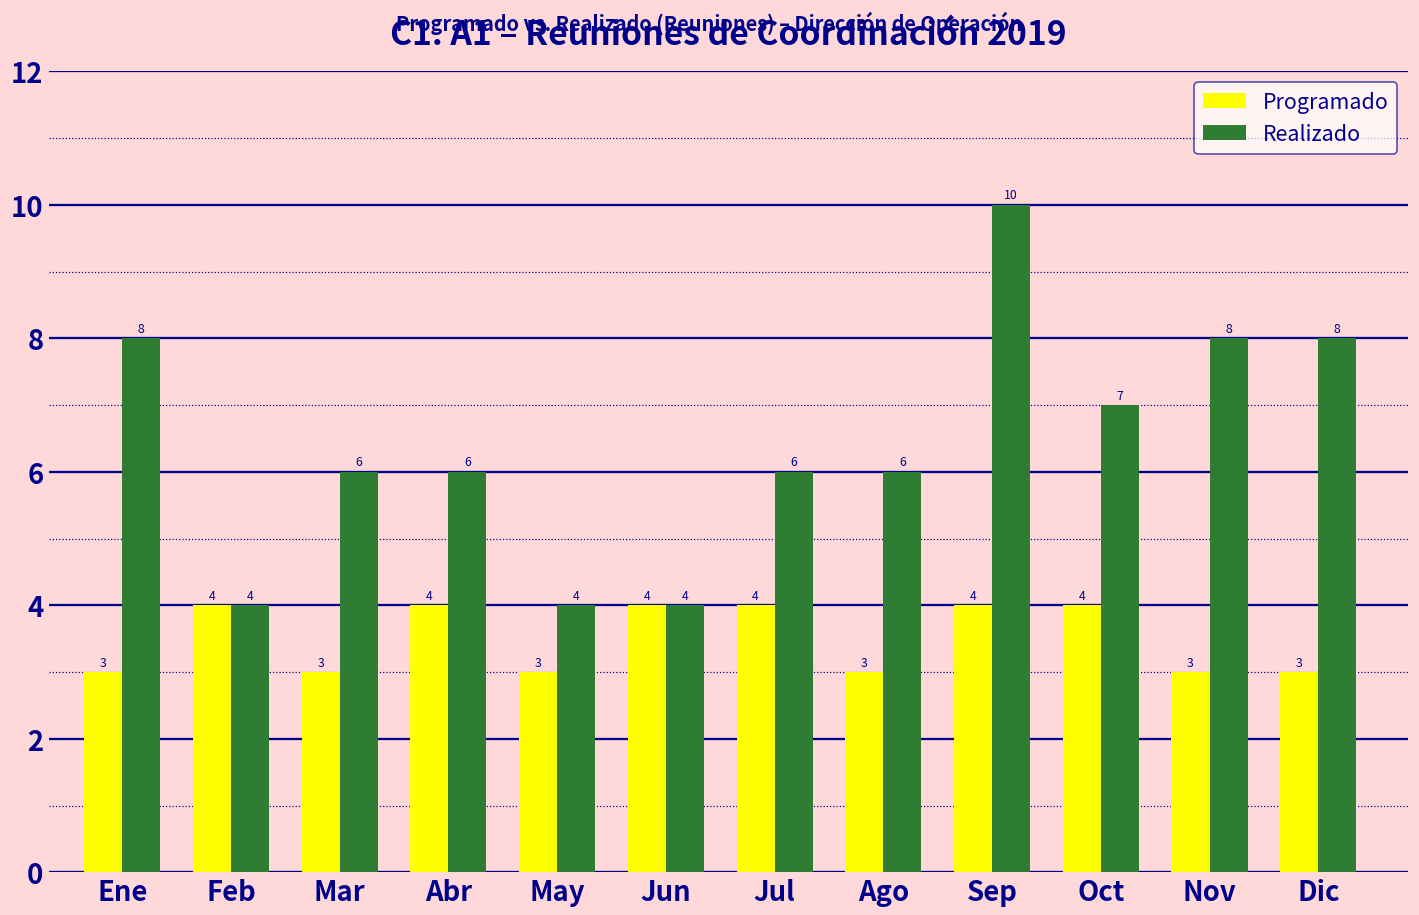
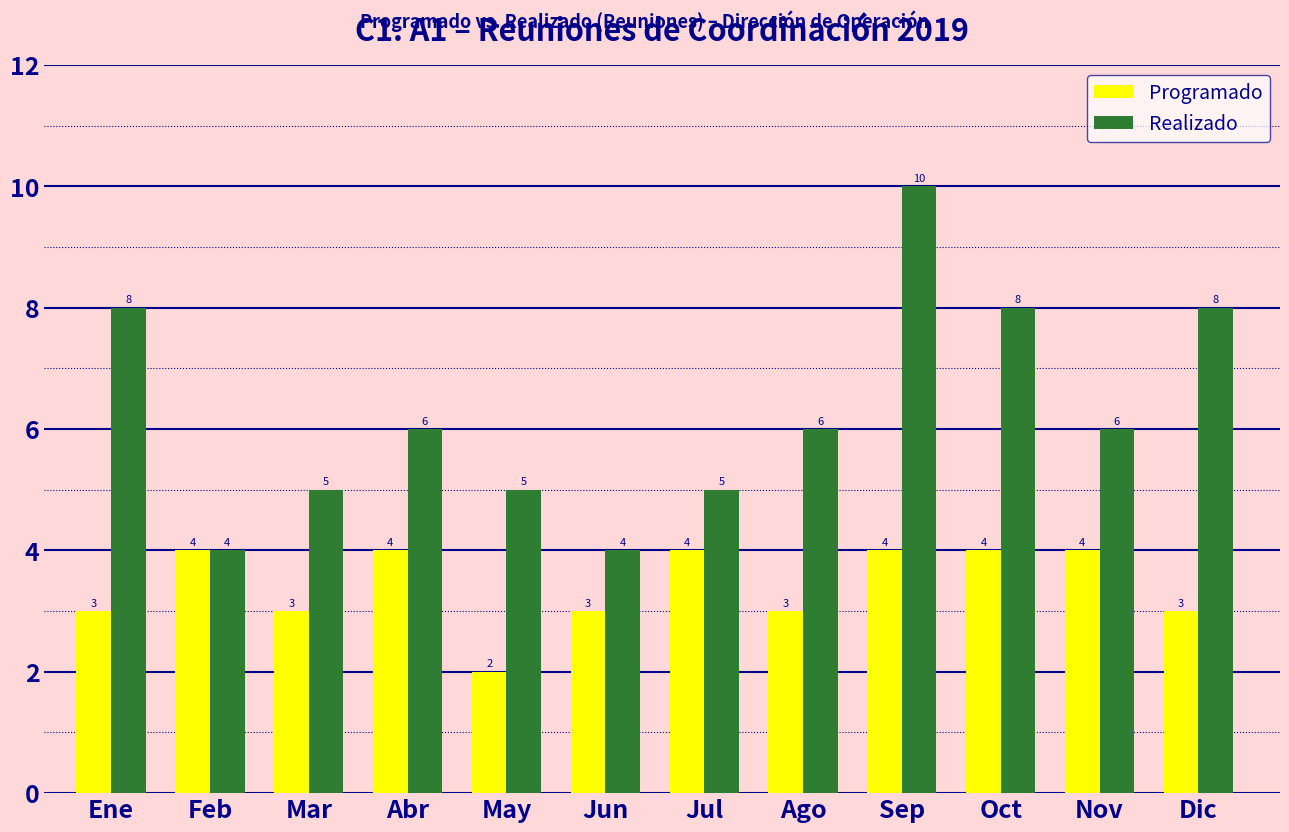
Realizado, Mar: 6 -> 5
Programado, May: 3 -> 2
Realizado, May: 4 -> 5
Programado, Jun: 4 -> 3
Realizado, Jul: 6 -> 5
Realizado, Oct: 7 -> 8
Programado, Nov: 3 -> 4
Realizado, Nov: 8 -> 6
